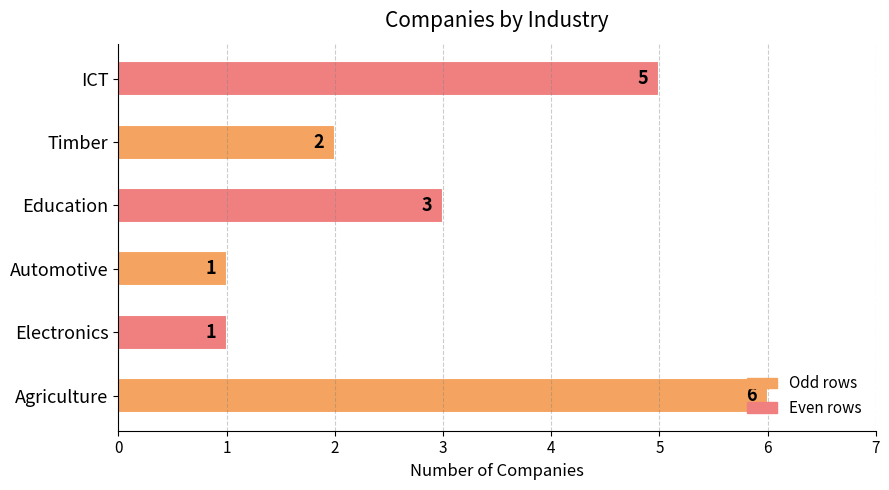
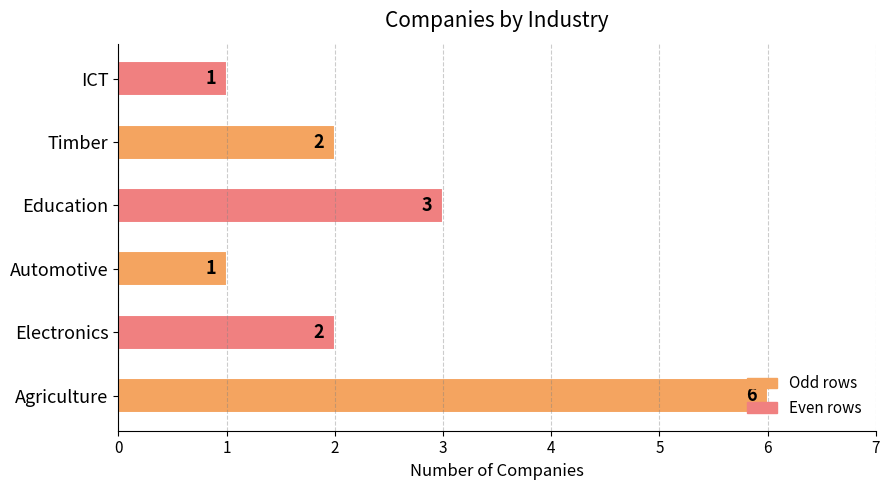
ICT: 5 -> 1
Electronics: 1 -> 2
